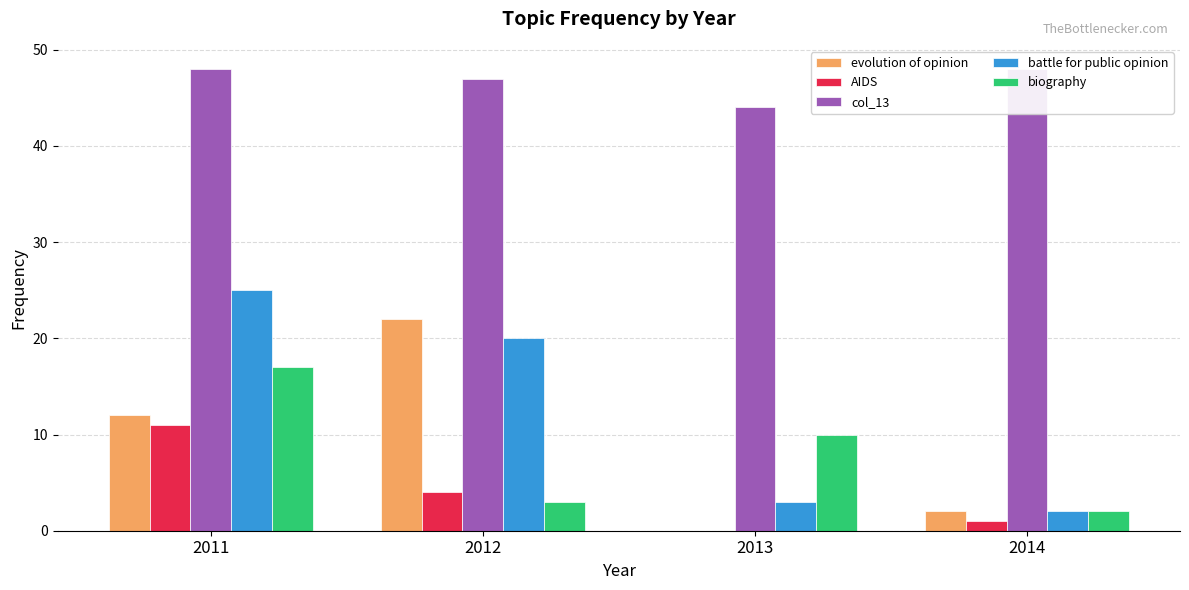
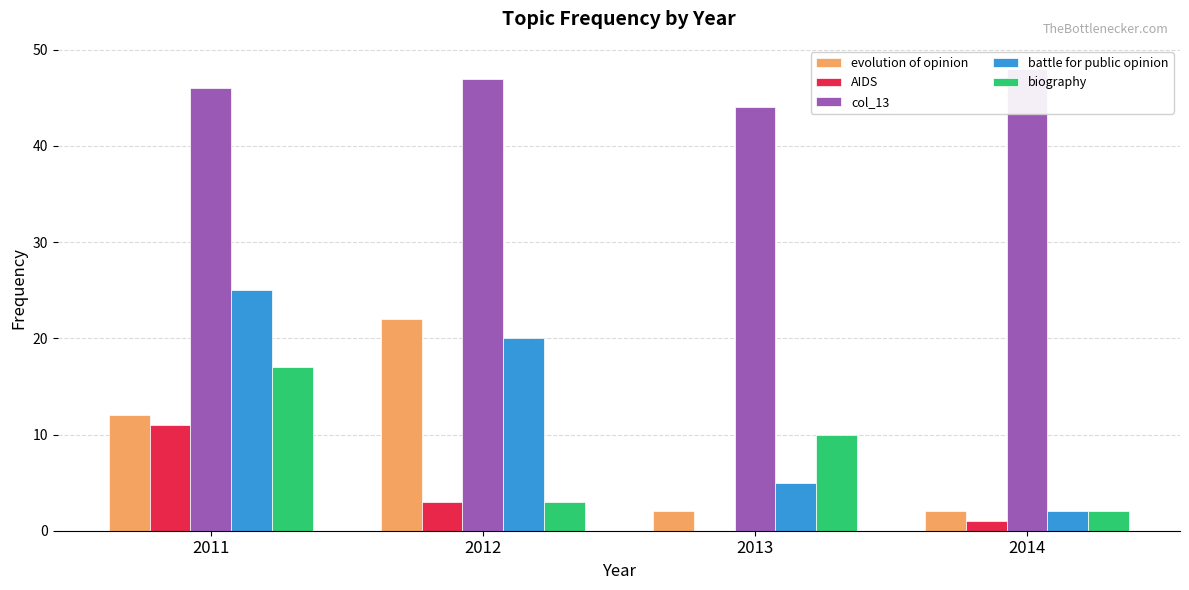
col_13, 2011: 48 -> 46
AIDS, 2012: 4 -> 3
evolution of opinion, 2013: 0 -> 2
battle for public opinion, 2013: 3 -> 5
